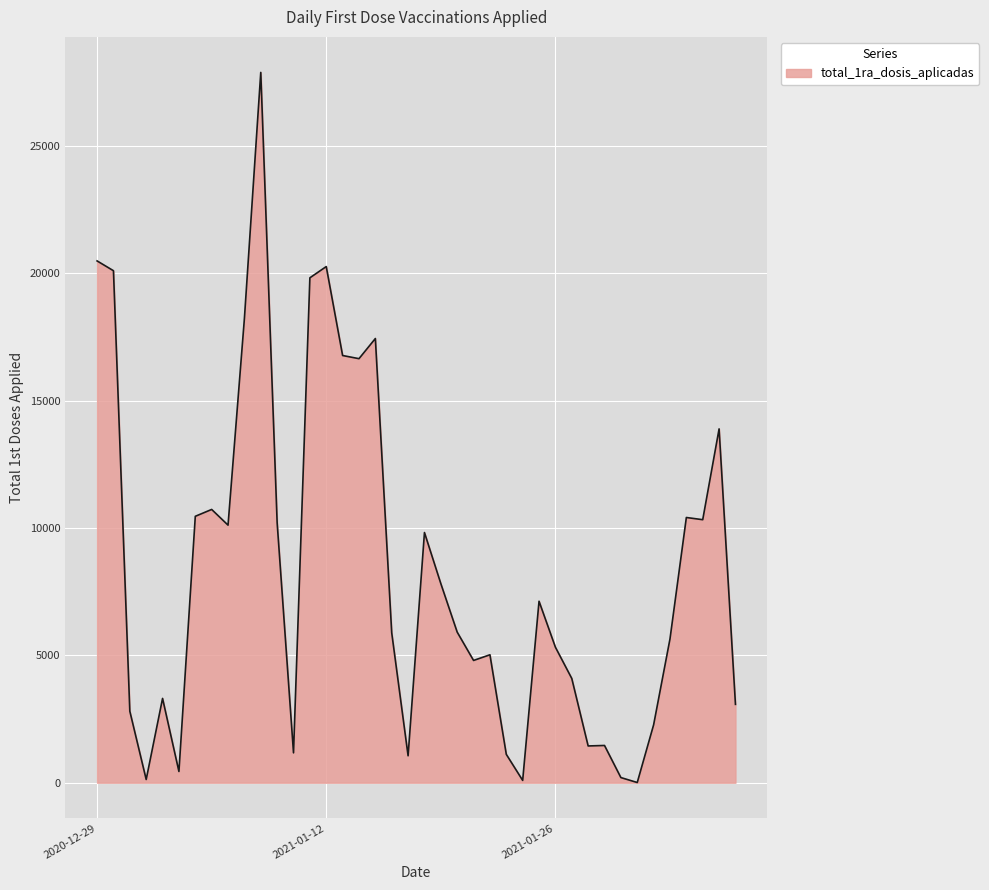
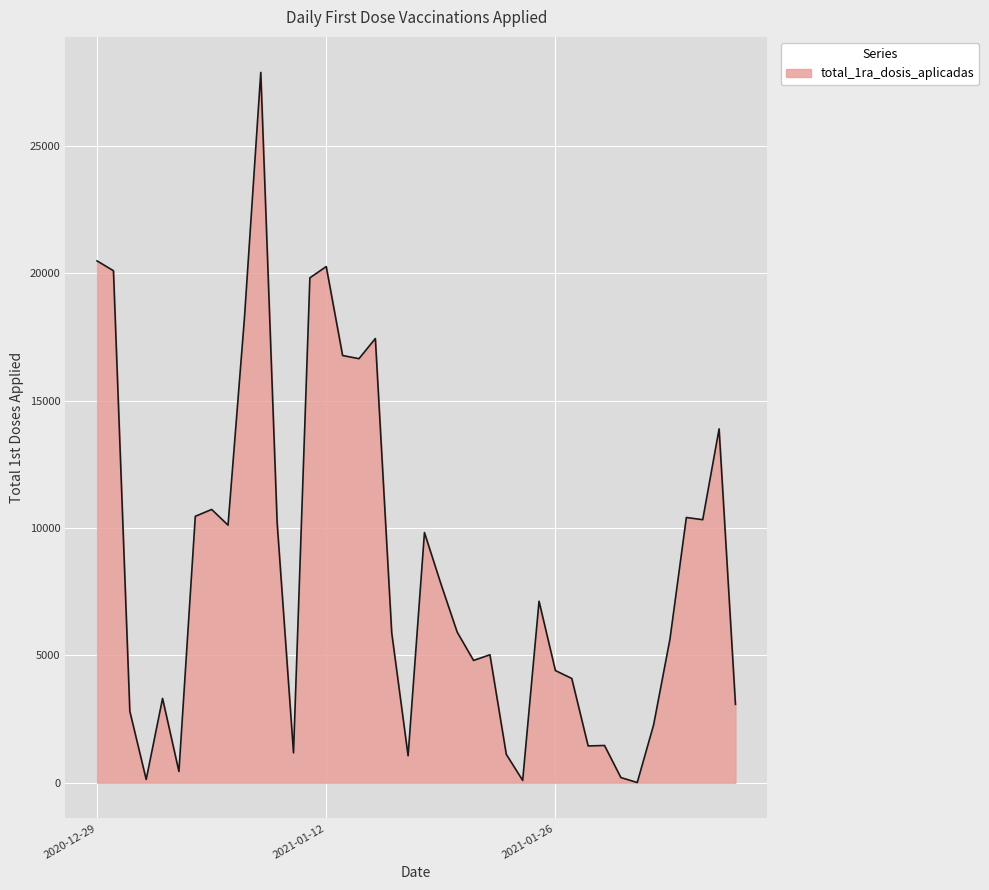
2021-01-26: 5300 -> 4400
